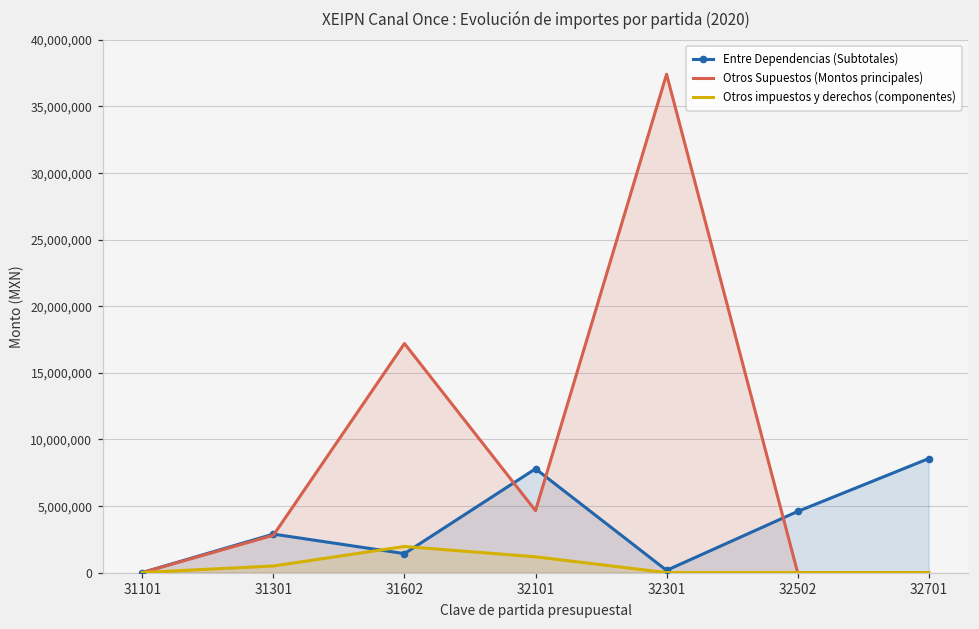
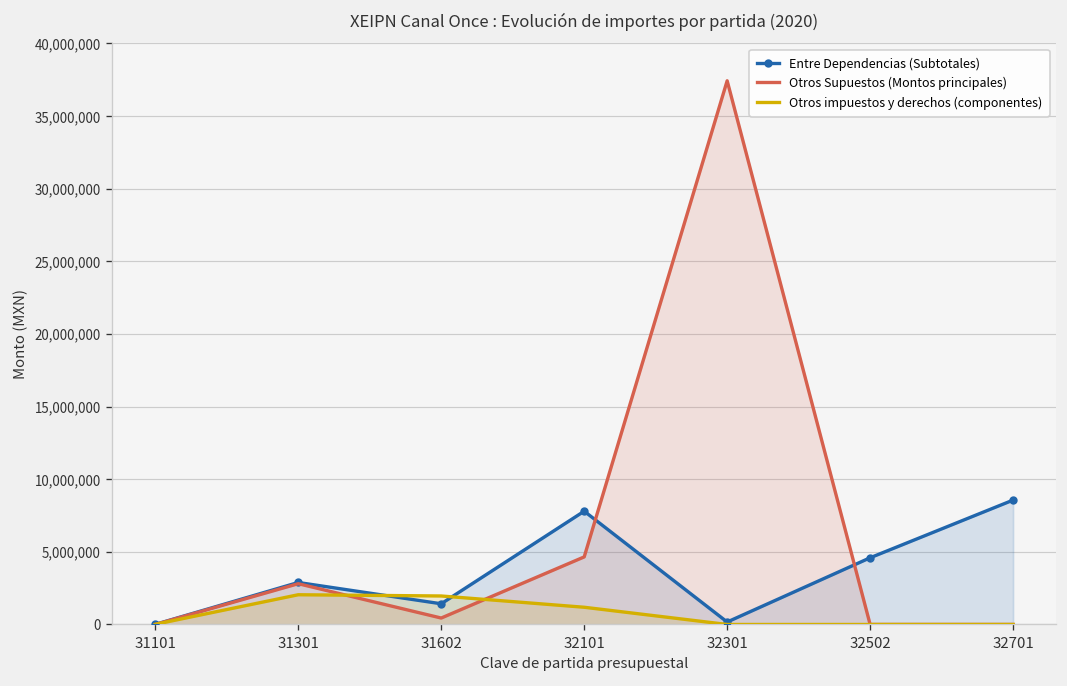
Otros impuestos y derechos (componentes), 31301: 500,000 -> 2,000,000
Otros Supuestos (Montos principales), 31602: 17,200,000 -> 400,000
